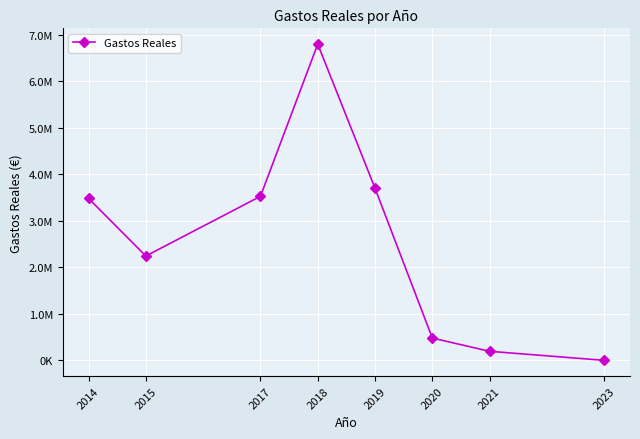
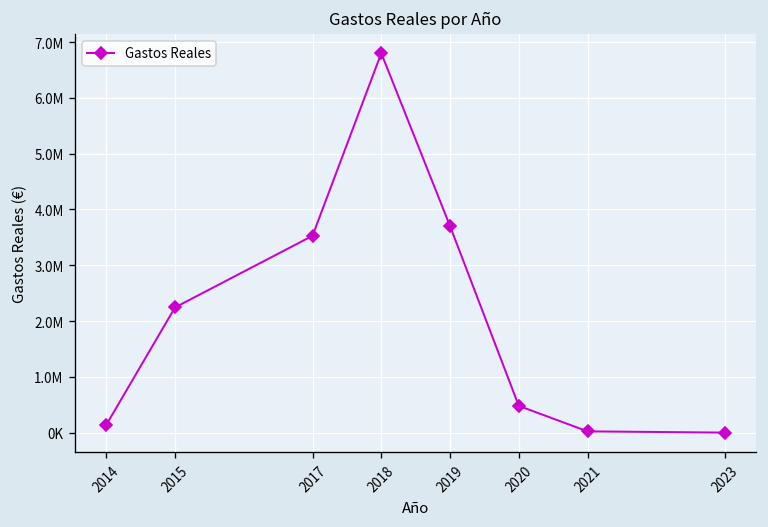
2014: 3500000 -> 100000
2021: 200000 -> 0
